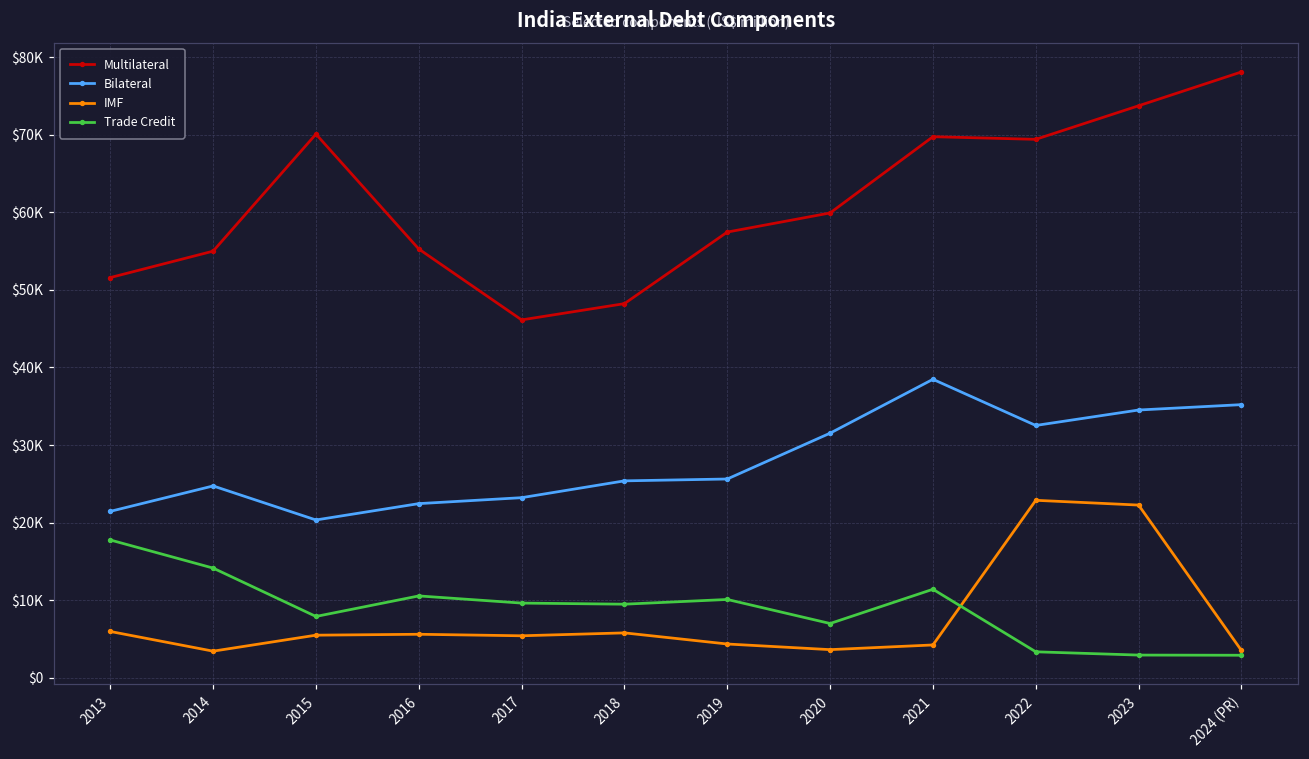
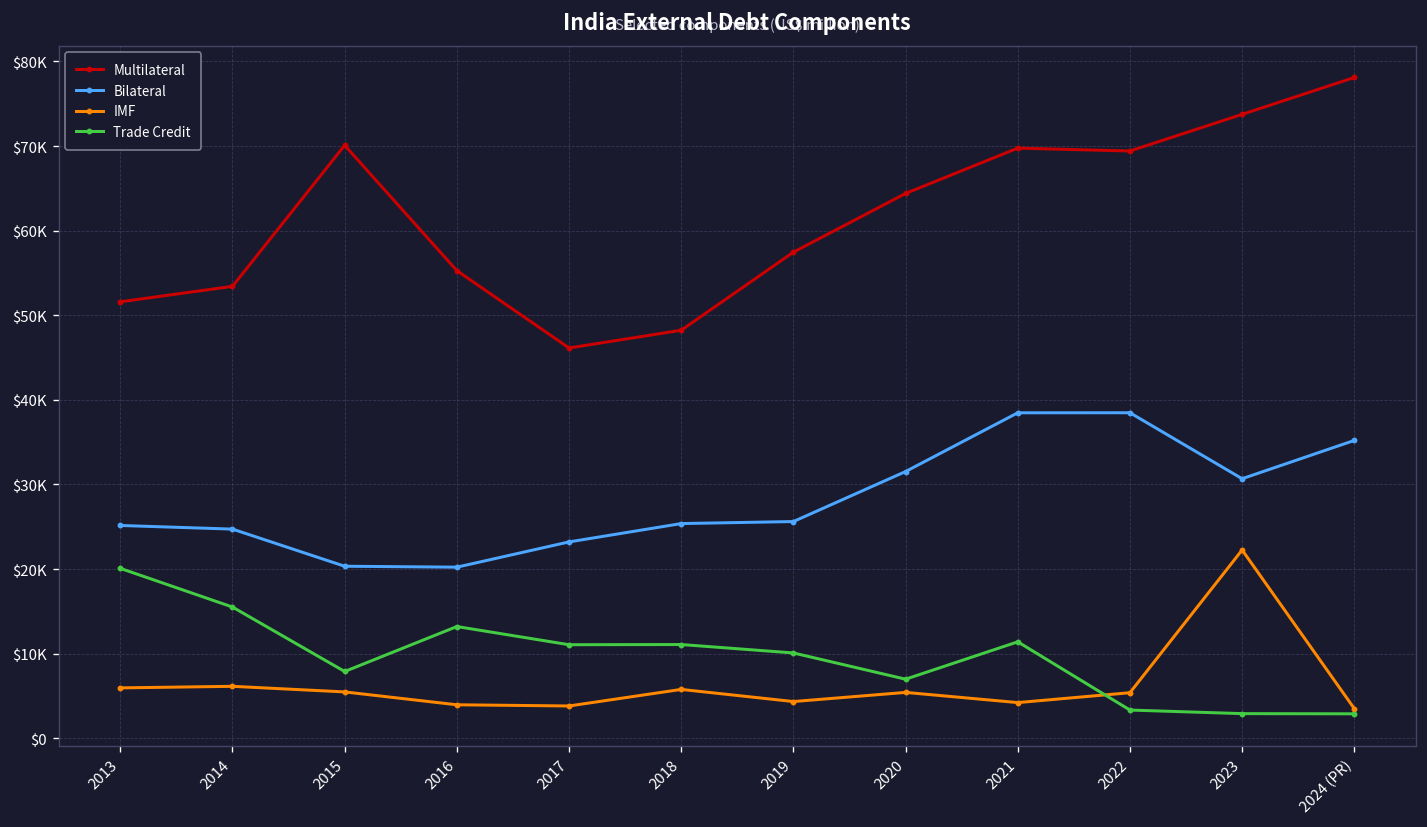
Bilateral, 2013: $21000 -> $25000
Trade Credit, 2013: $18000 -> $20000
Multilateral, 2014: $55000 -> $53000
IMF, 2014: $3000 -> $6000
Trade Credit, 2014: $14000 -> $16000
Bilateral, 2016: $22000 -> $20000
IMF, 2016: $6000 -> $4000
Trade Credit, 2016: $11000 -> $13000
IMF, 2017: $5000 -> $4000
Trade Credit, 2017: $10000 -> $11000
Trade Credit, 2018: $9000 -> $11000
Multilateral, 2020: $60000 -> $64000
IMF, 2020: $4000 -> $5000
Bilateral, 2022: $33000 -> $38000
IMF, 2022: $23000 -> $5000
Bilateral, 2023: $35000 -> $31000
